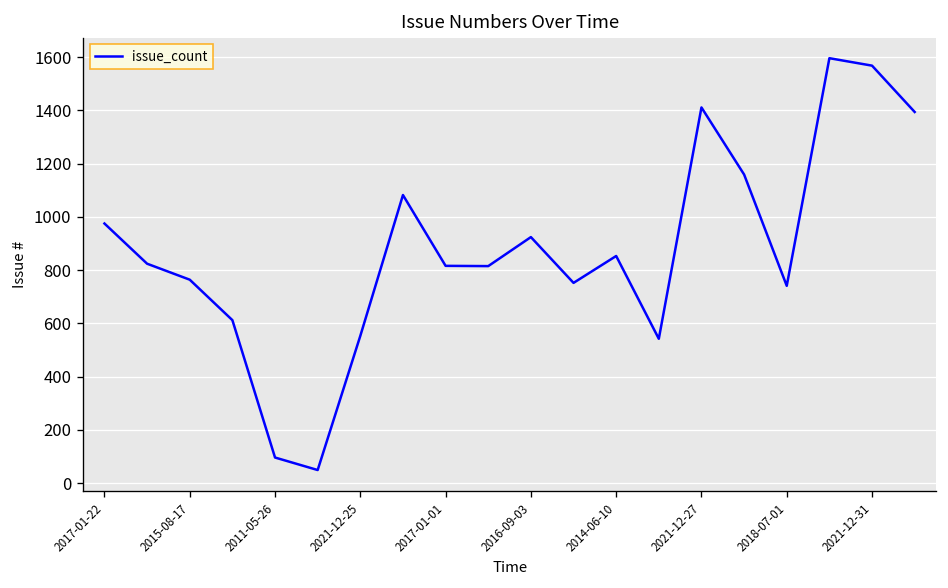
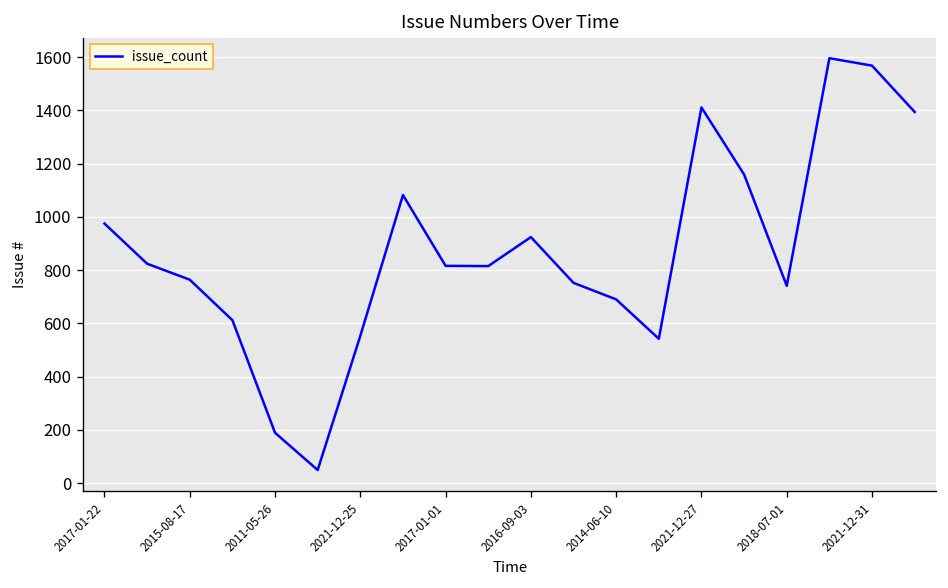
2011-05-26: 100 -> 190
2014-06-10: 850 -> 690
